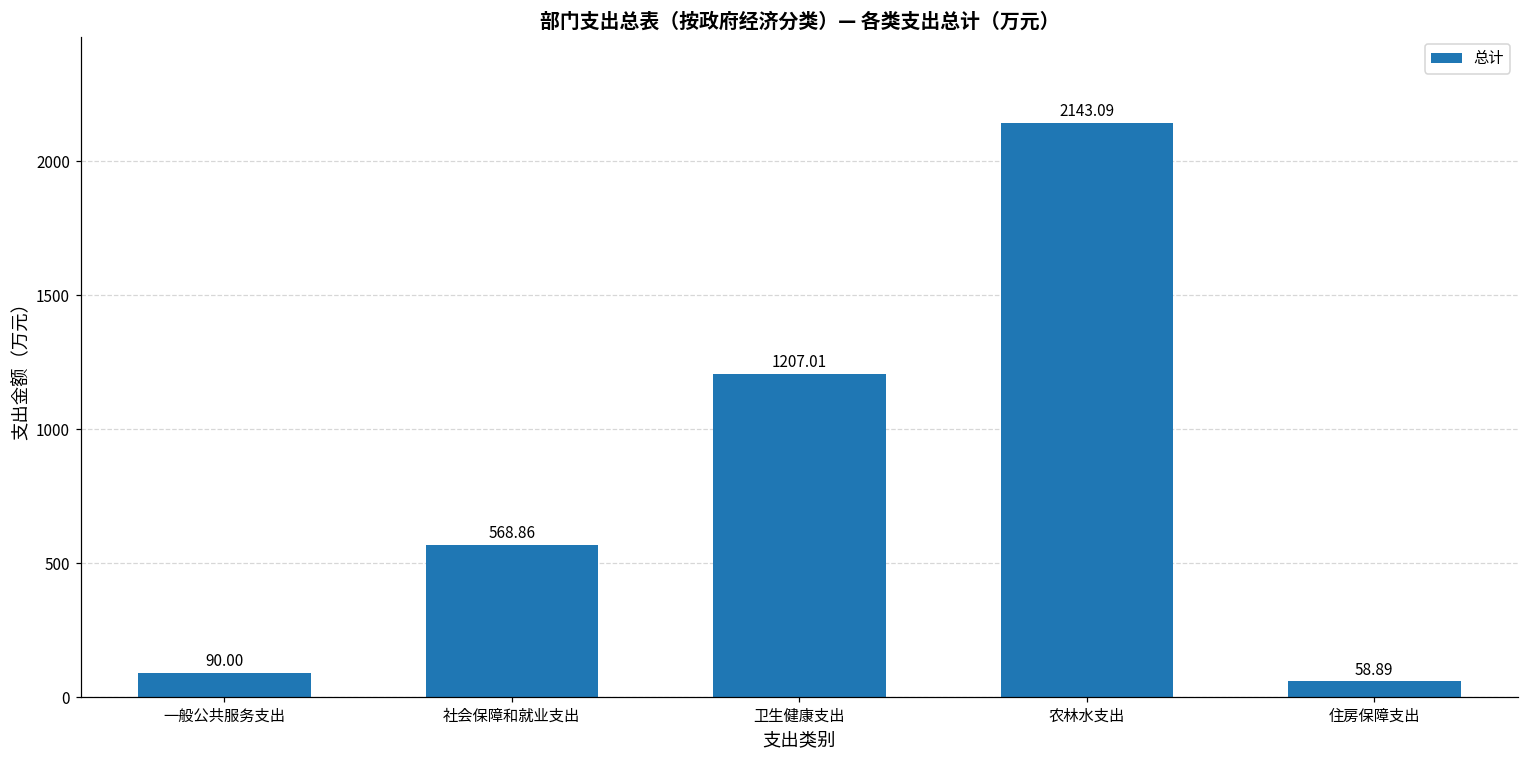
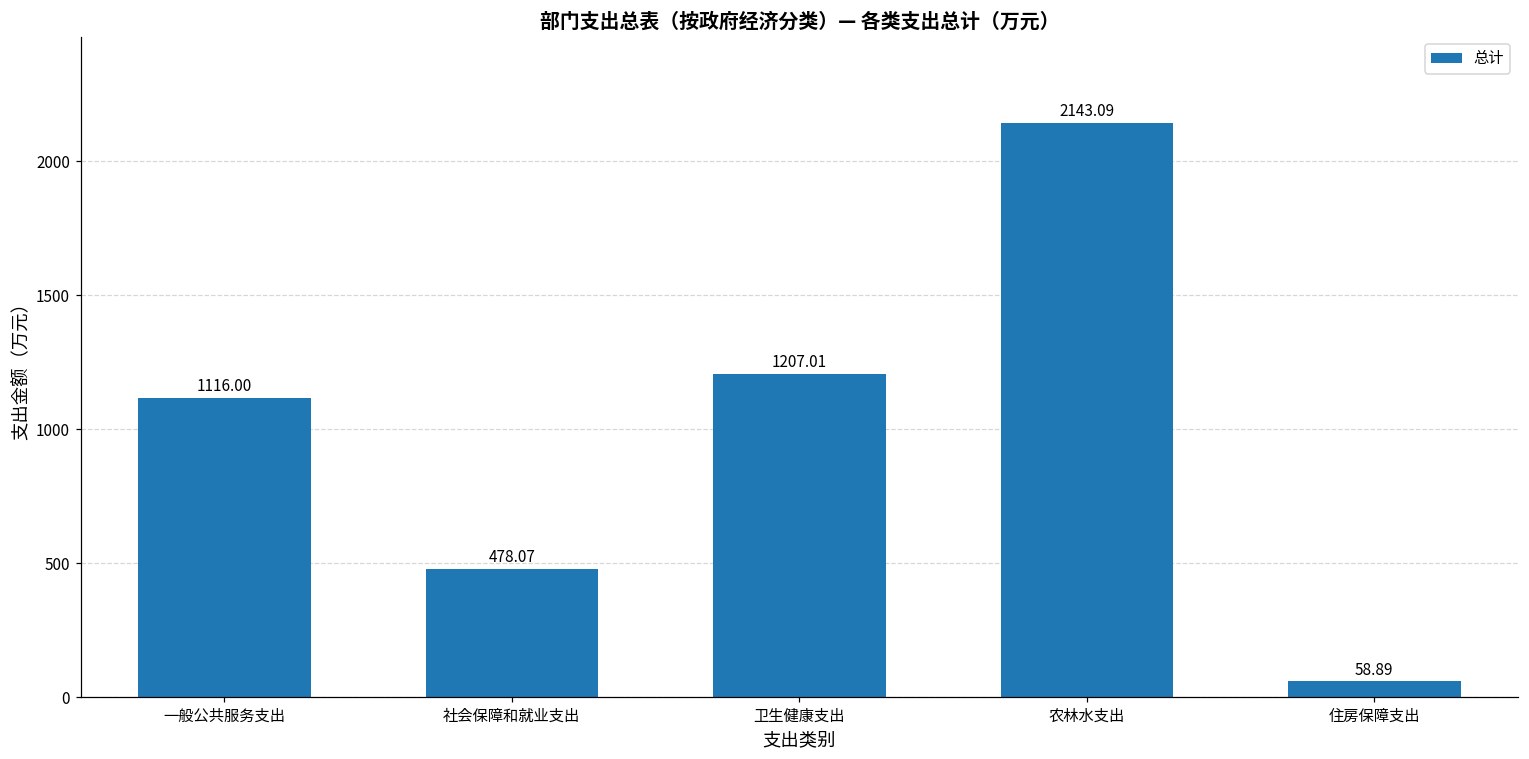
一般公共服务支出: 90.00 -> 1116.00
社会保障和就业支出: 568.86 -> 478.07
